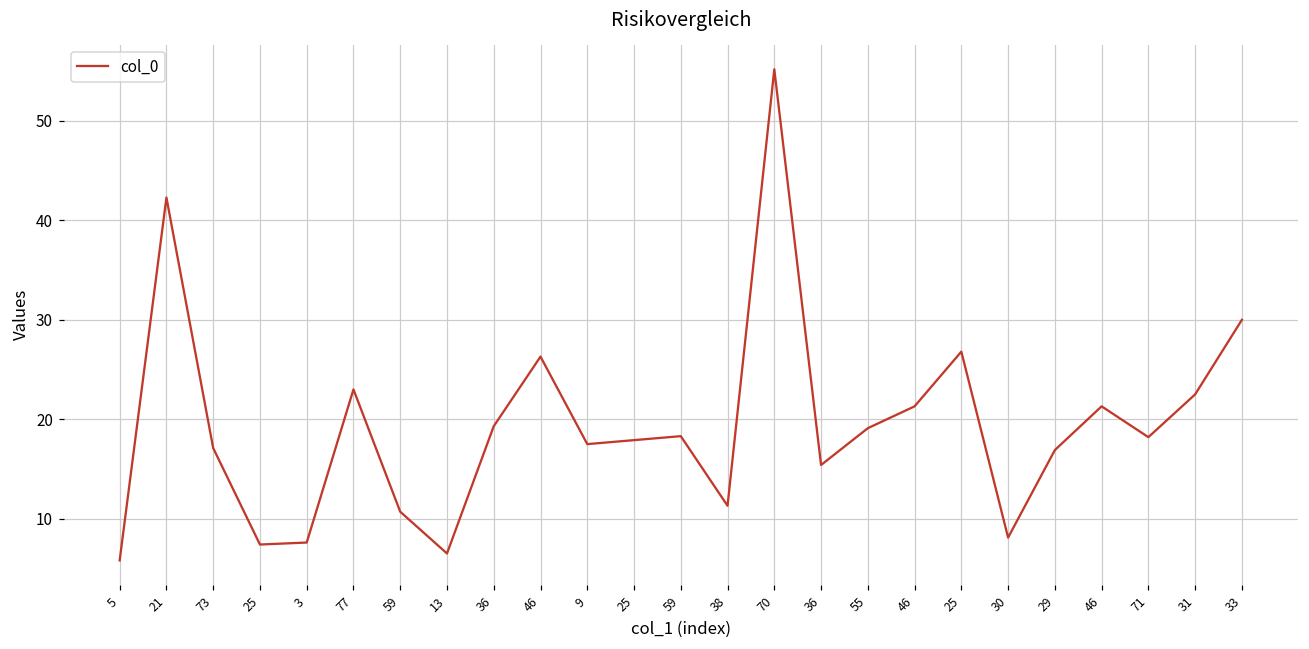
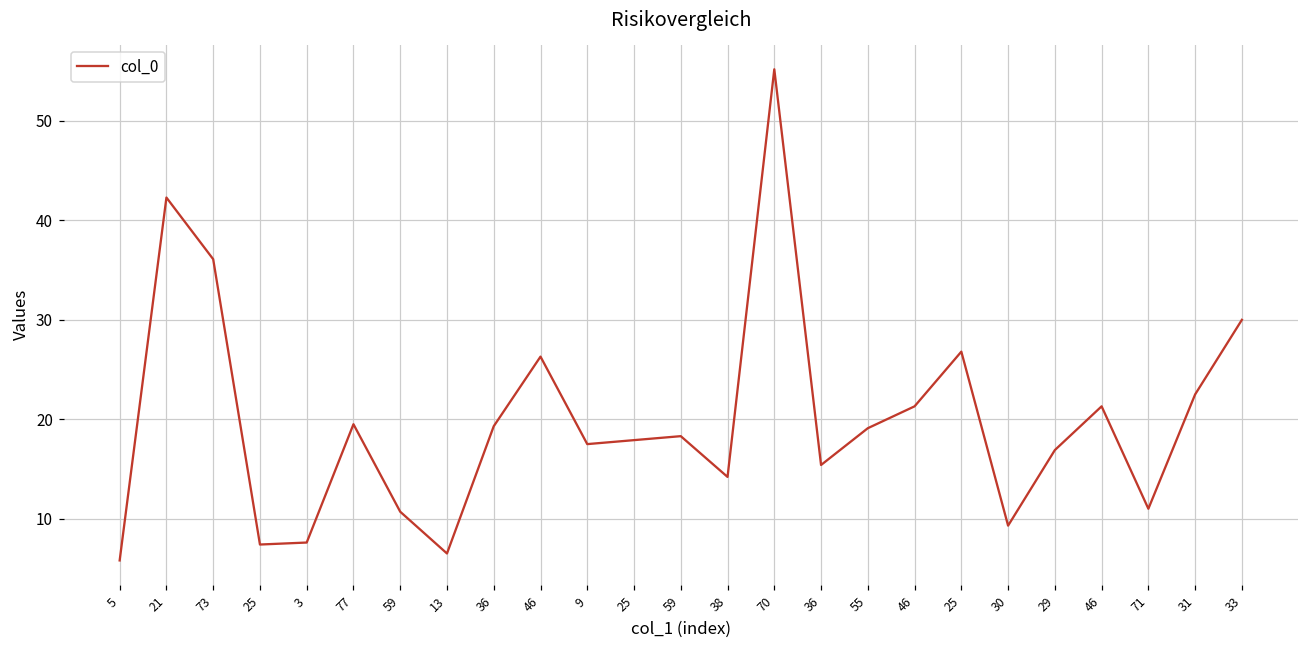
73: 17 -> 36
77: 23 -> 20
38: 11 -> 14
30: 8 -> 9
71: 18 -> 11
